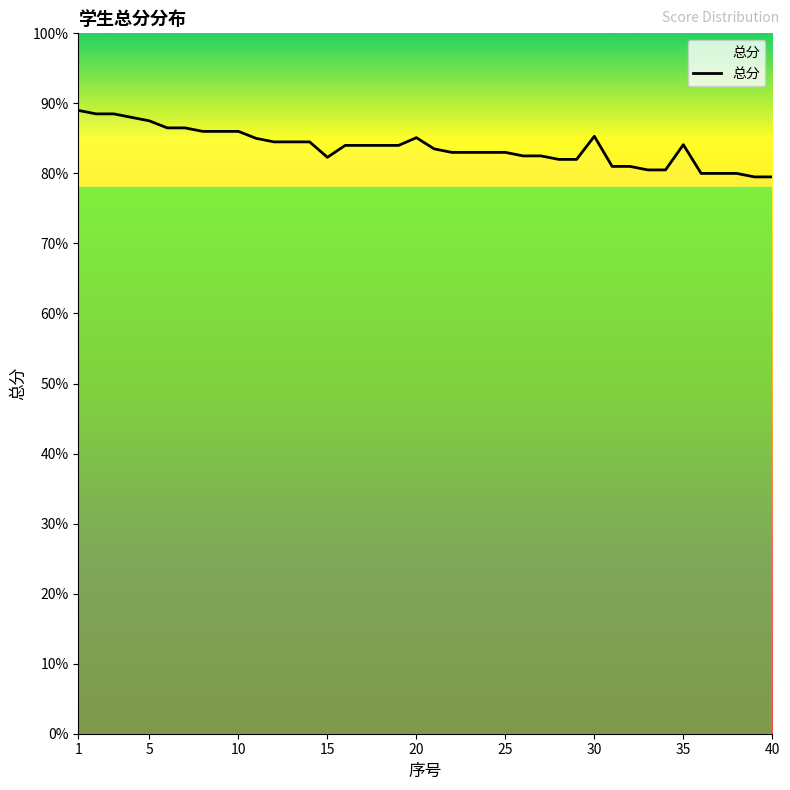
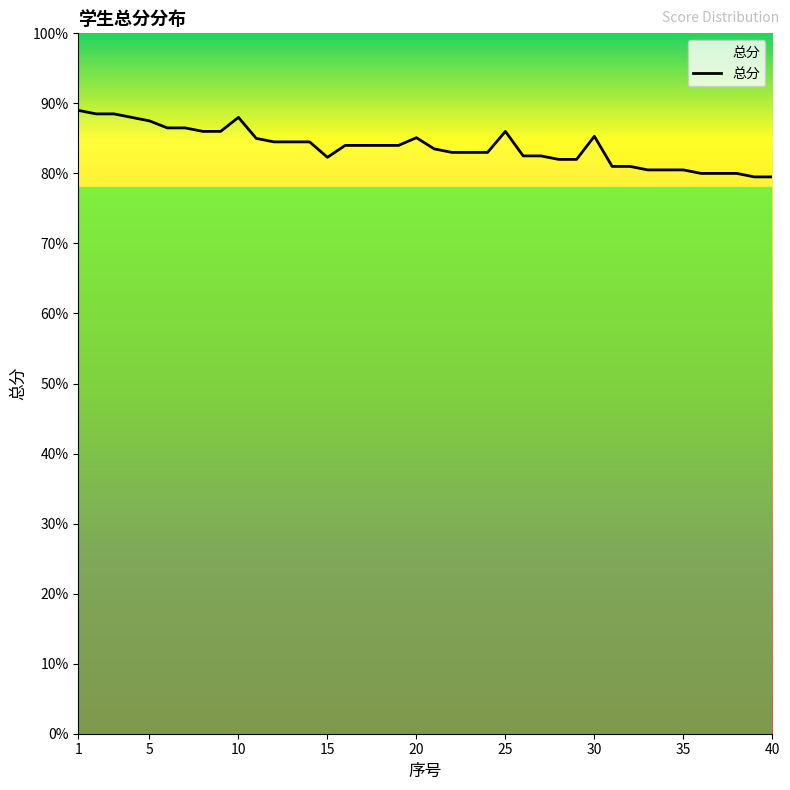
10: 86% -> 88%
25: 83% -> 86%
35: 84% -> 81%
